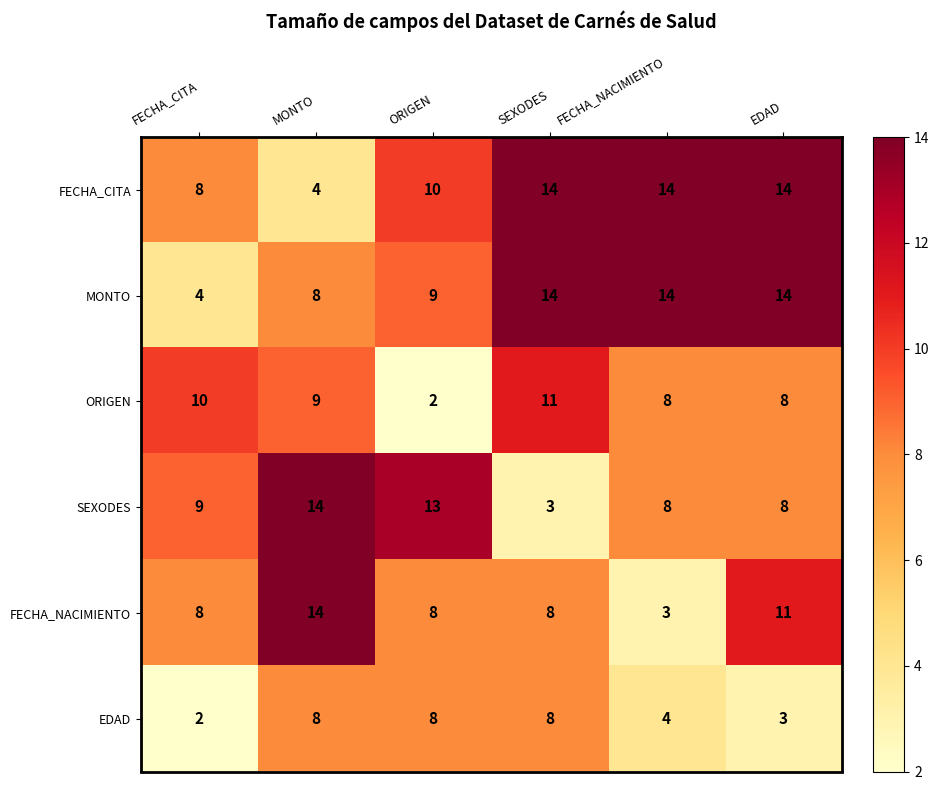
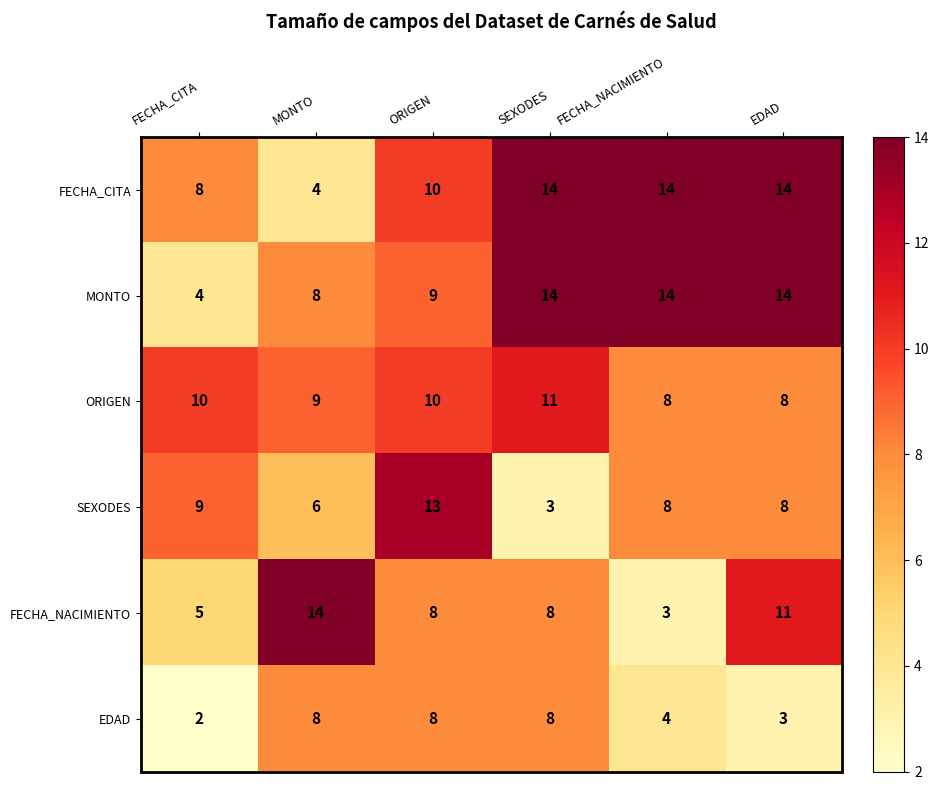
ORIGEN, ORIGEN: 2 -> 10
SEXODES, MONTO: 14 -> 6
FECHA_NACIMIENTO, FECHA_CITA: 8 -> 5
